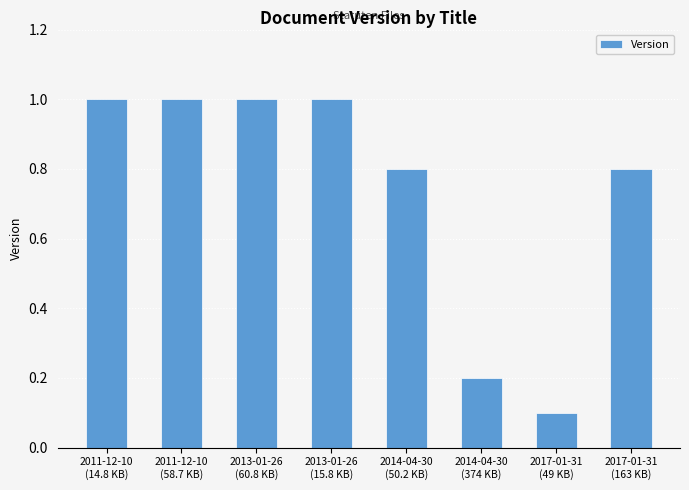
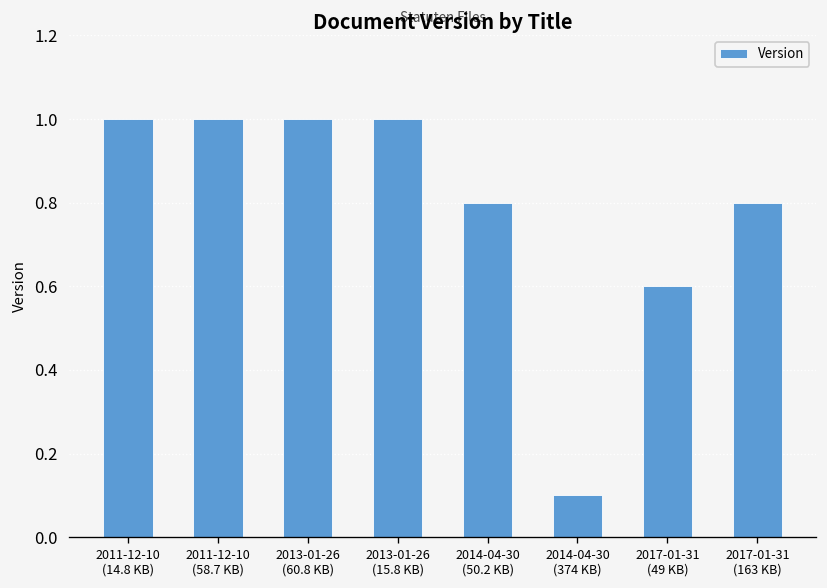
2014-04-30 (374 KB): 0.2 -> 0.1
2017-01-31 (49 KB): 0.1 -> 0.6
